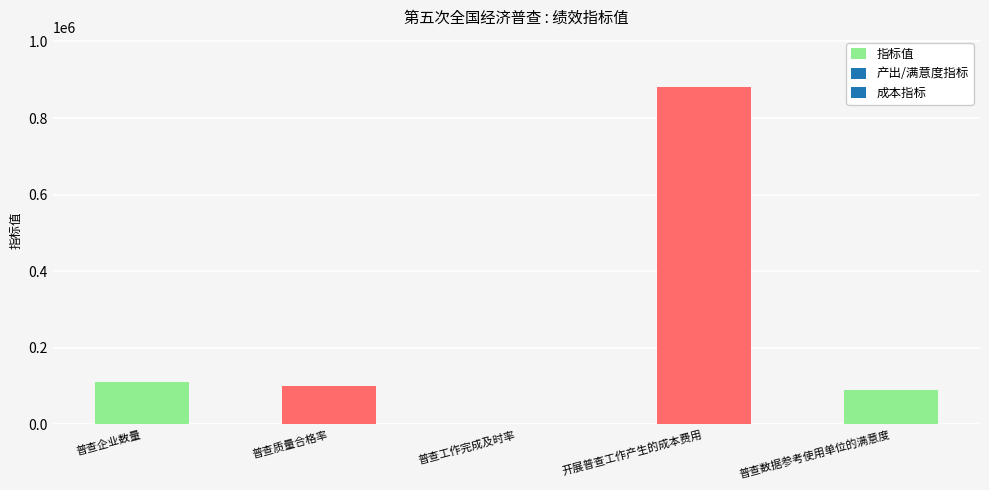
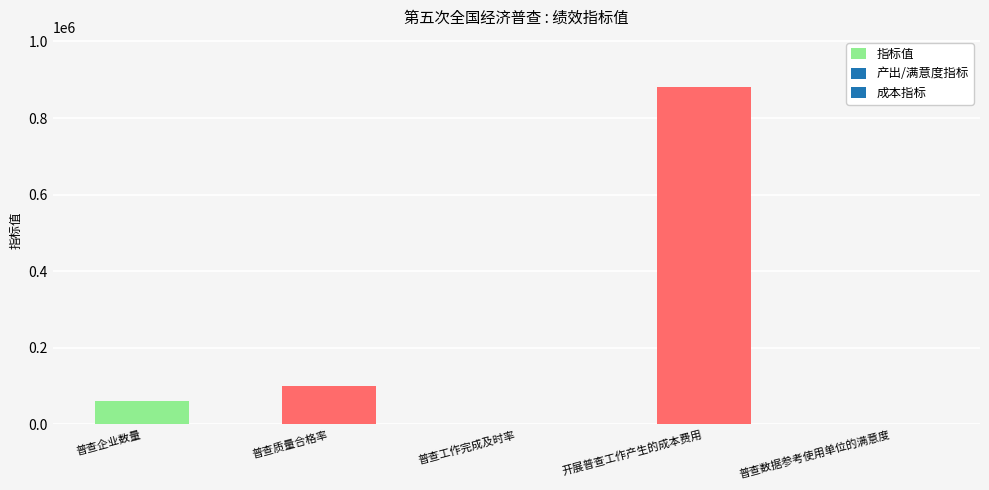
普查企业数量: 110000 -> 60000
普查数据参考使用单位的满意度: 90000 -> 0
